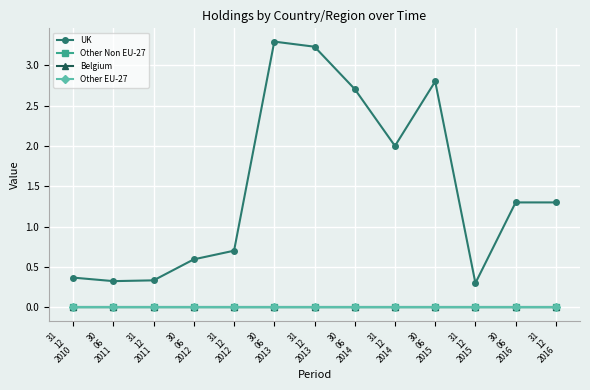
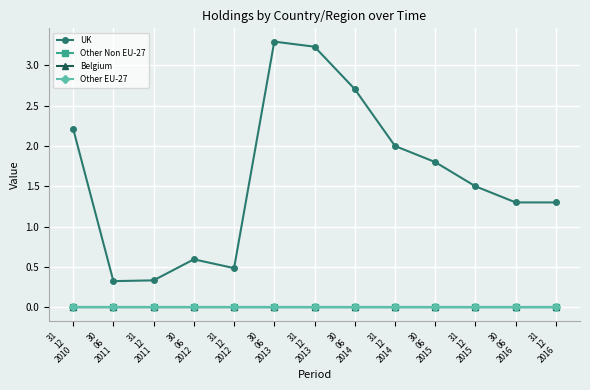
UK, 31 12 2010: 0.4 -> 2.2
UK, 31 12 2012: 0.7 -> 0.5
UK, 30 06 2015: 2.8 -> 1.8
UK, 31 12 2015: 0.3 -> 1.5
